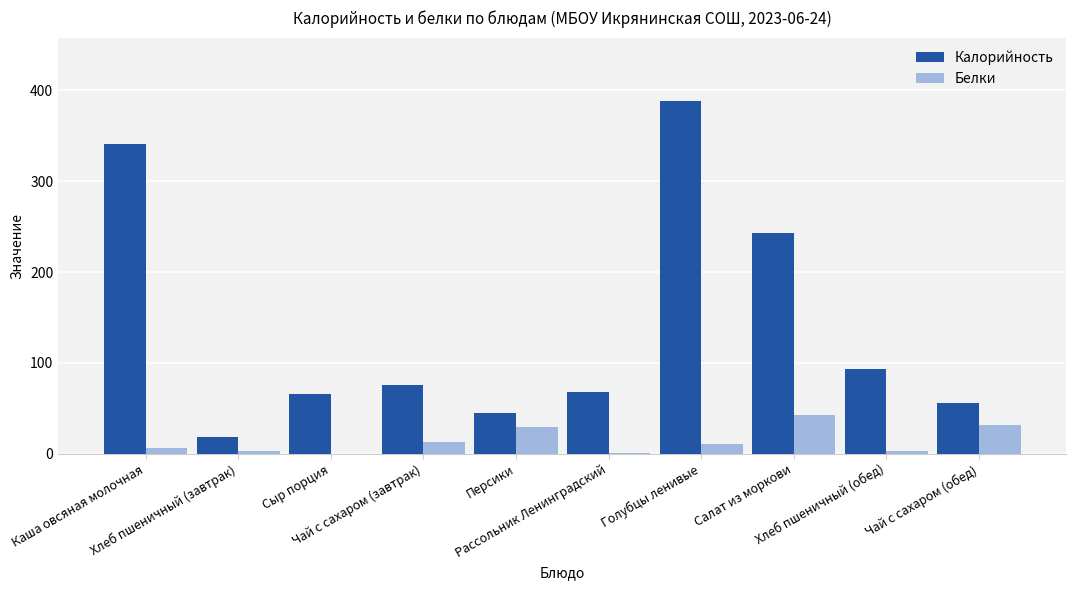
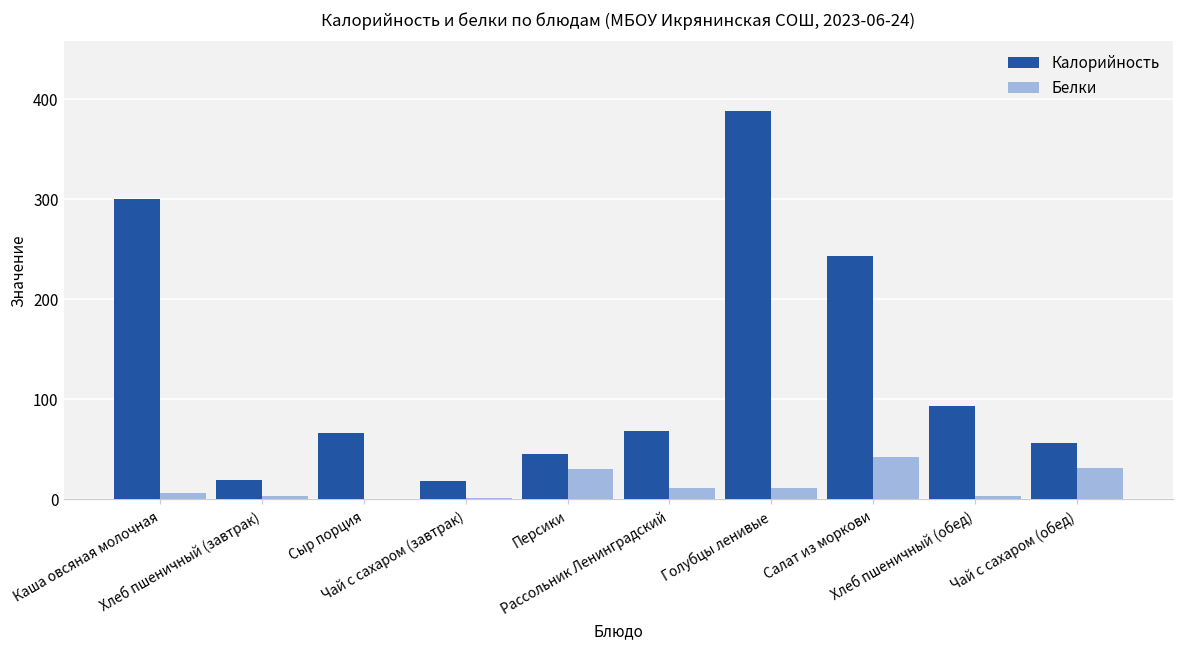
Калорийность, Каша овсяная молочная: 340 -> 300
Калорийность, Чай с сахаром (завтрак): 80 -> 20
Белки, Чай с сахаром (завтрак): 10 -> 0
Белки, Рассольник Ленинградский: 0 -> 10
